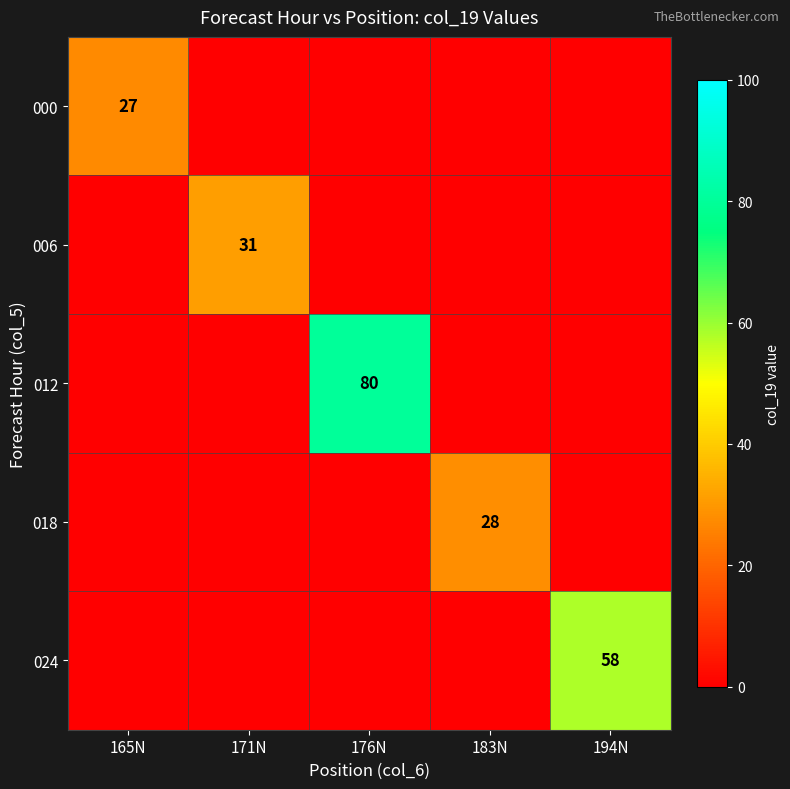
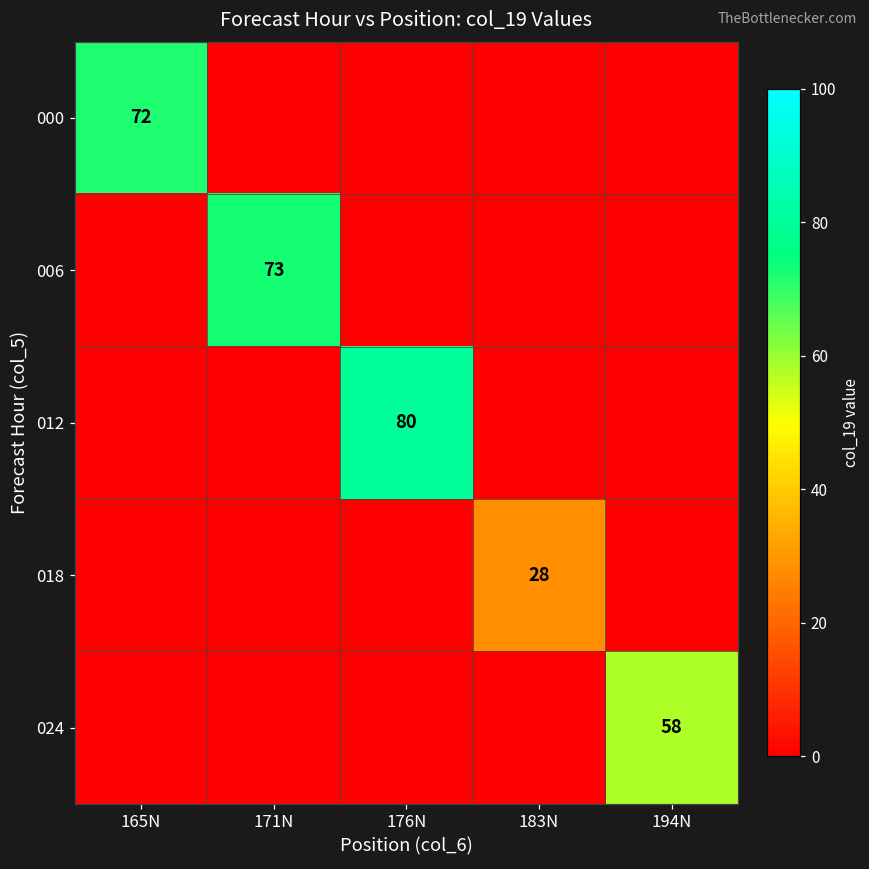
000, 165N: 27 -> 72
006, 171N: 31 -> 73
